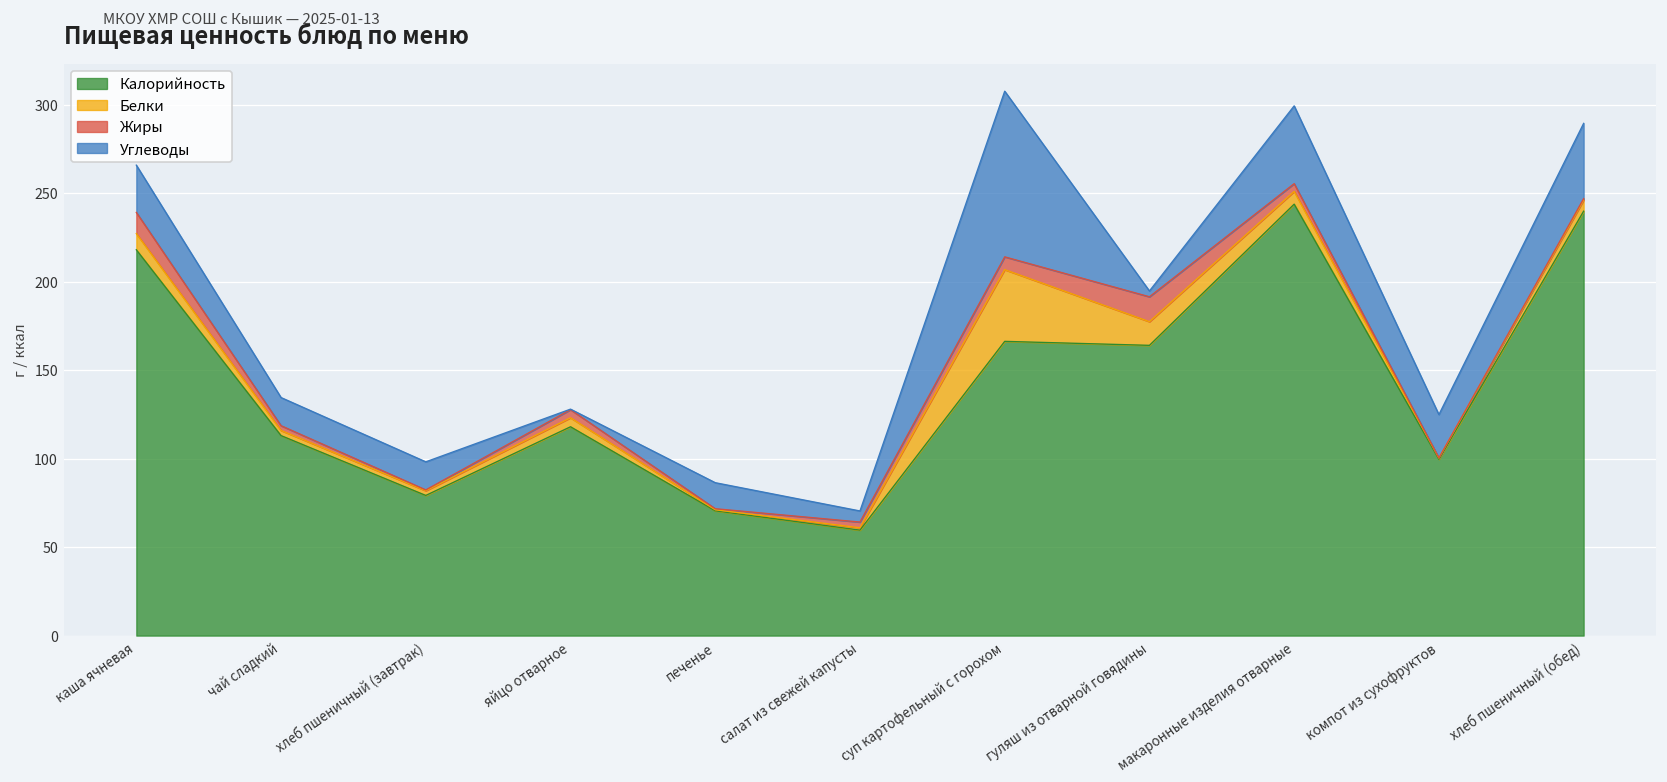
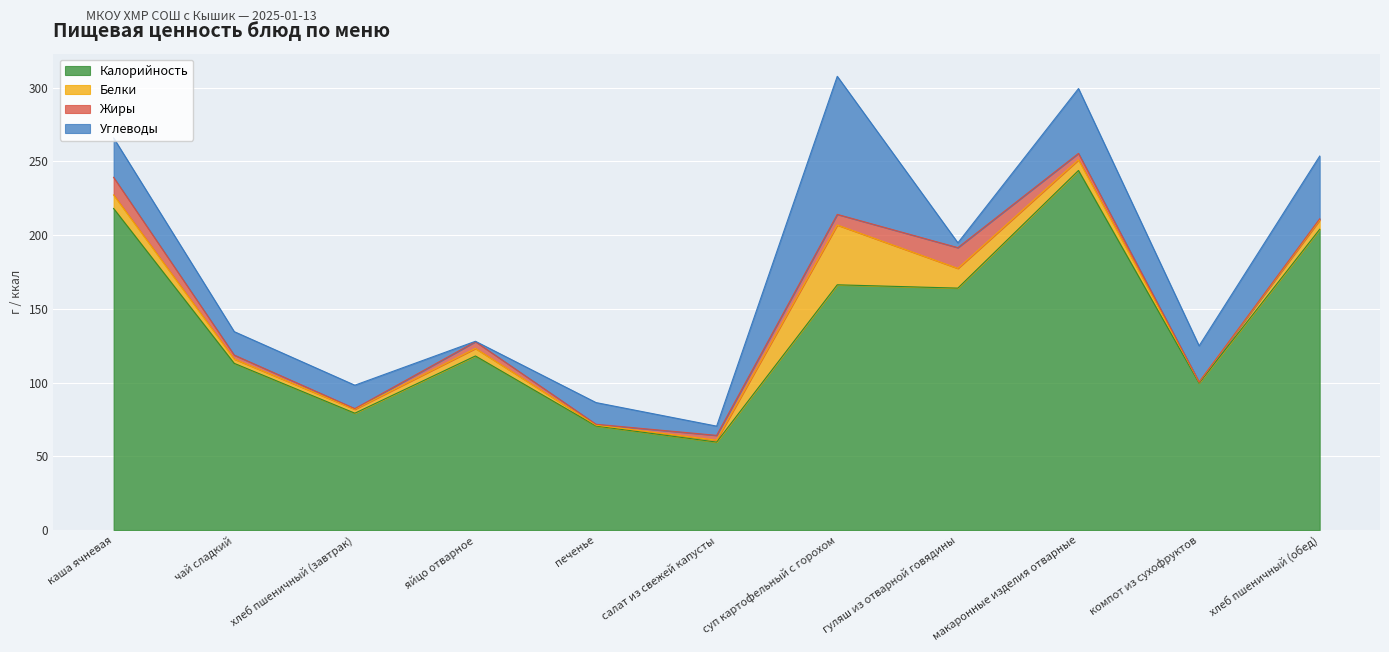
Калорийность, хлеб пшеничный (обед): 240 -> 204
